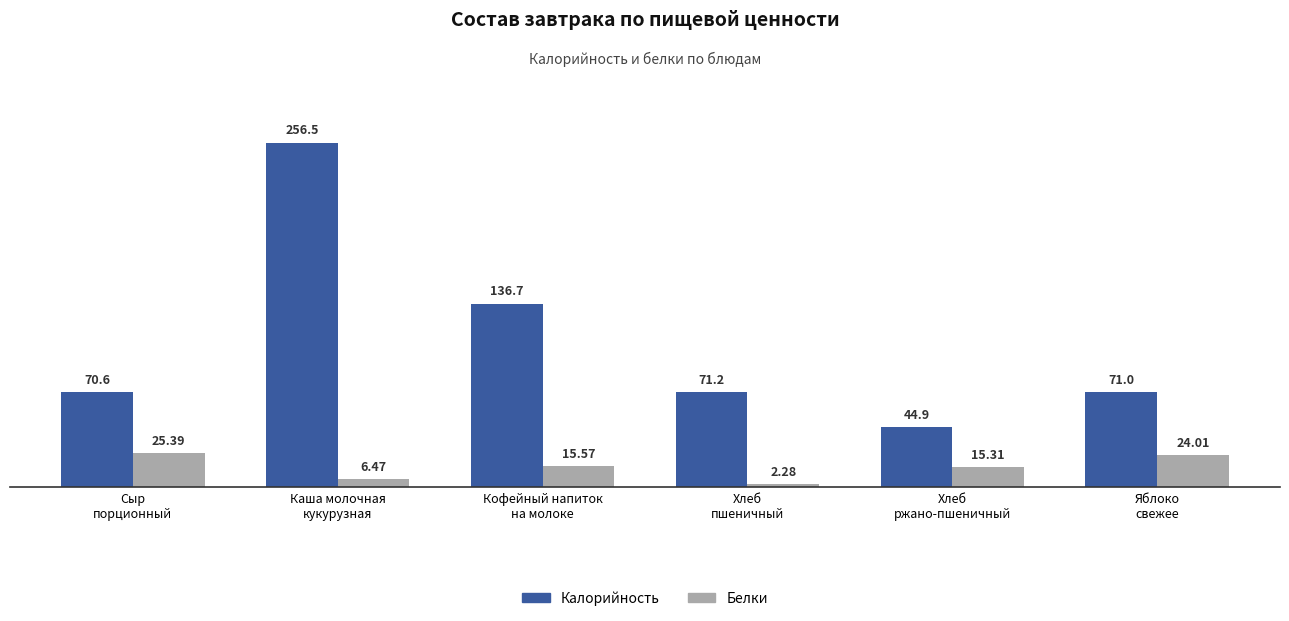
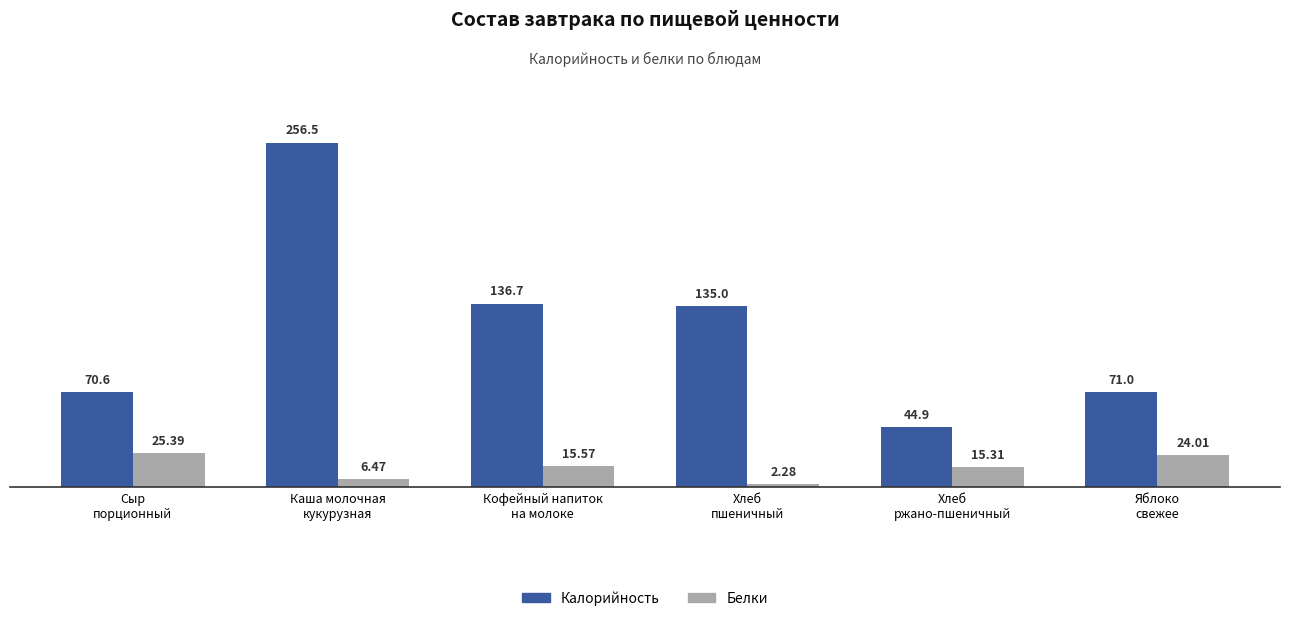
Калорийность, Хлеб пшеничный: 71.2 -> 135.0
